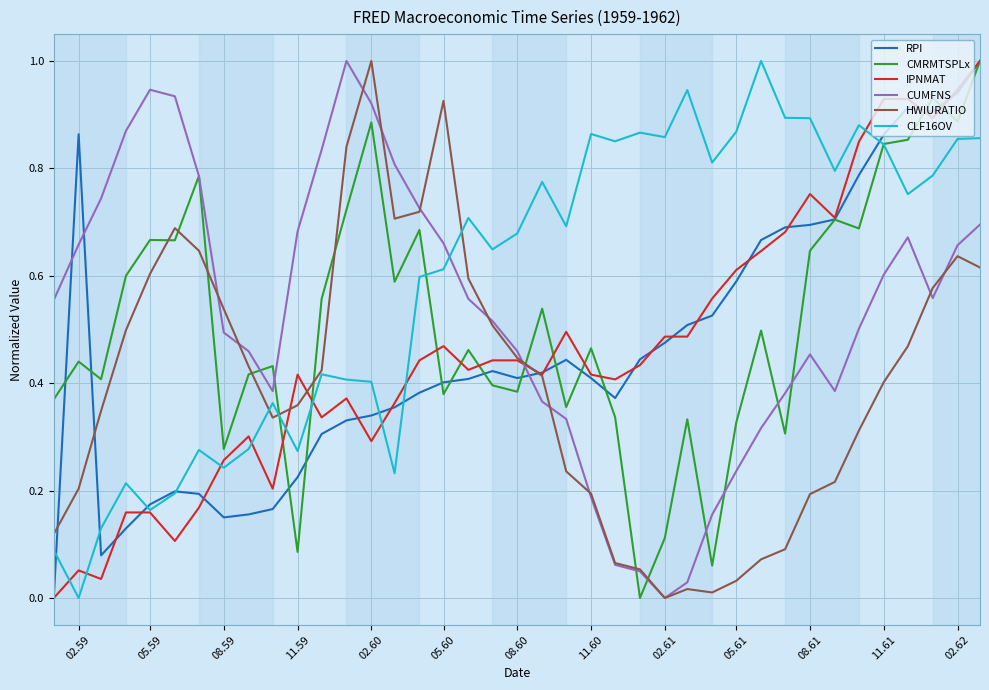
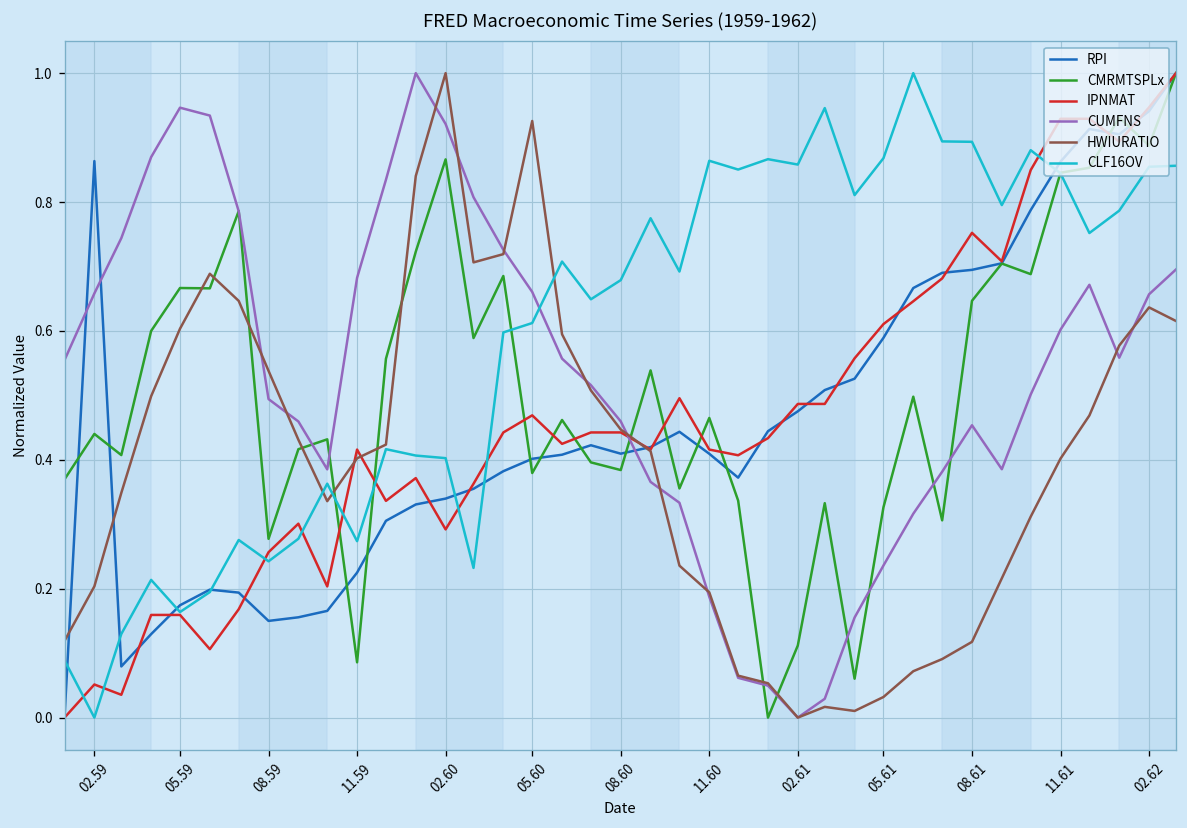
HWIURATIO, 11.59: 0.36 -> 0.40
CMRMTSPLx, 02.60: 0.89 -> 0.87
HWIURATIO, 08.61: 0.19 -> 0.12
